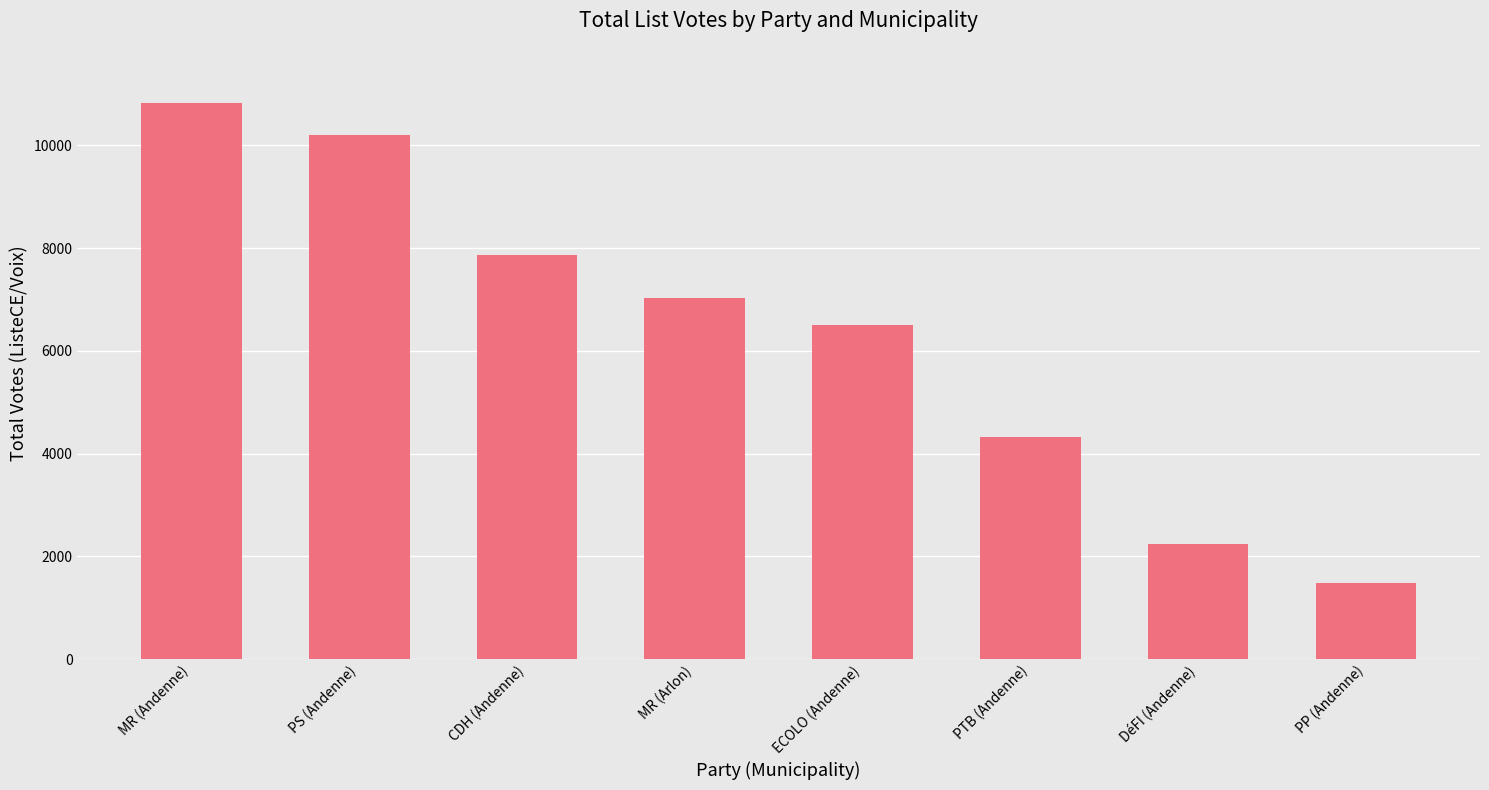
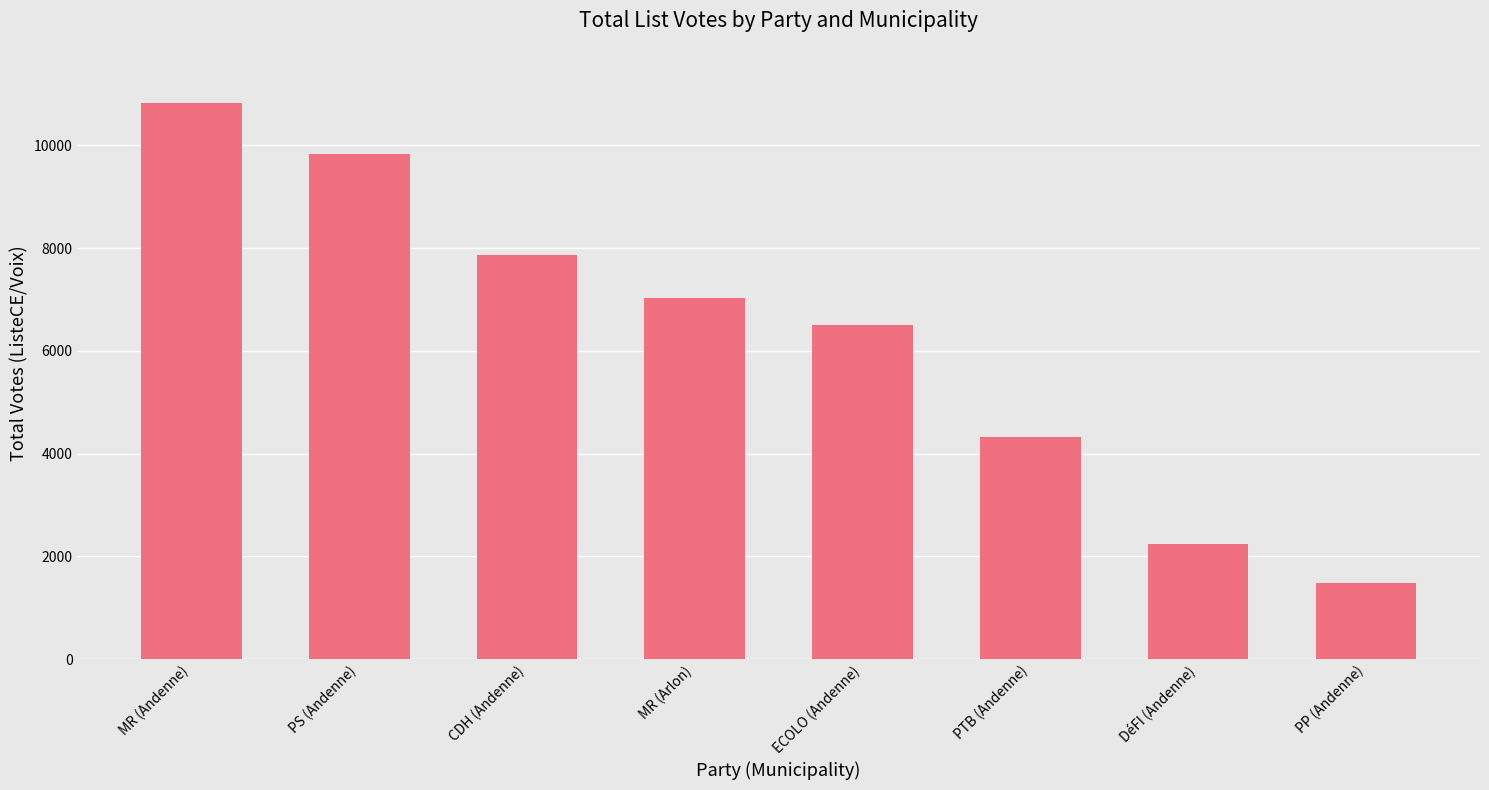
PS (Andenne): 10200 -> 9800
